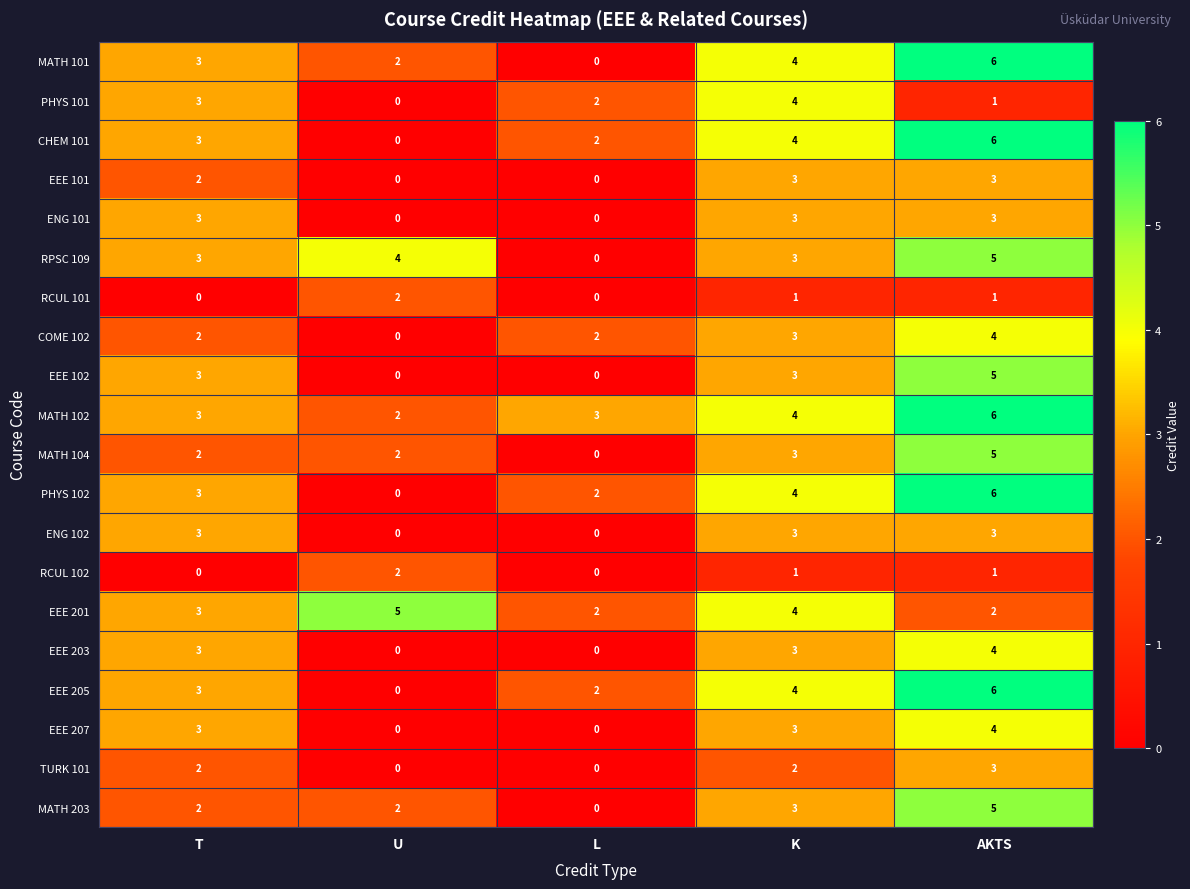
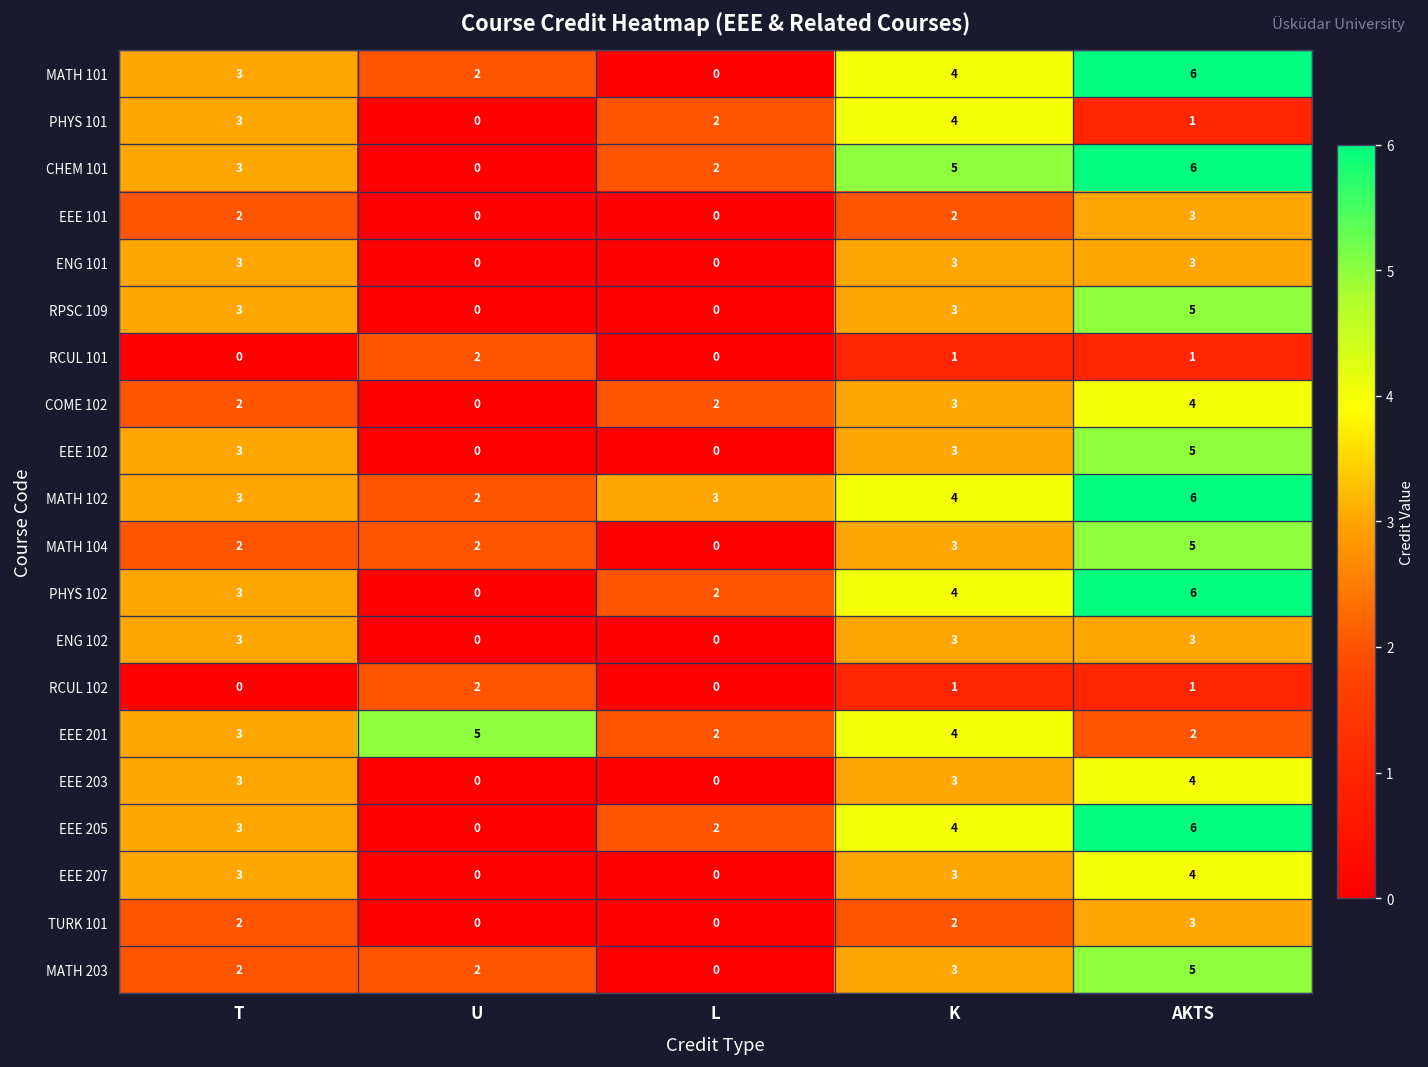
CHEM 101, K: 4 -> 5
EEE 101, K: 3 -> 2
RPSC 109, U: 4 -> 0
